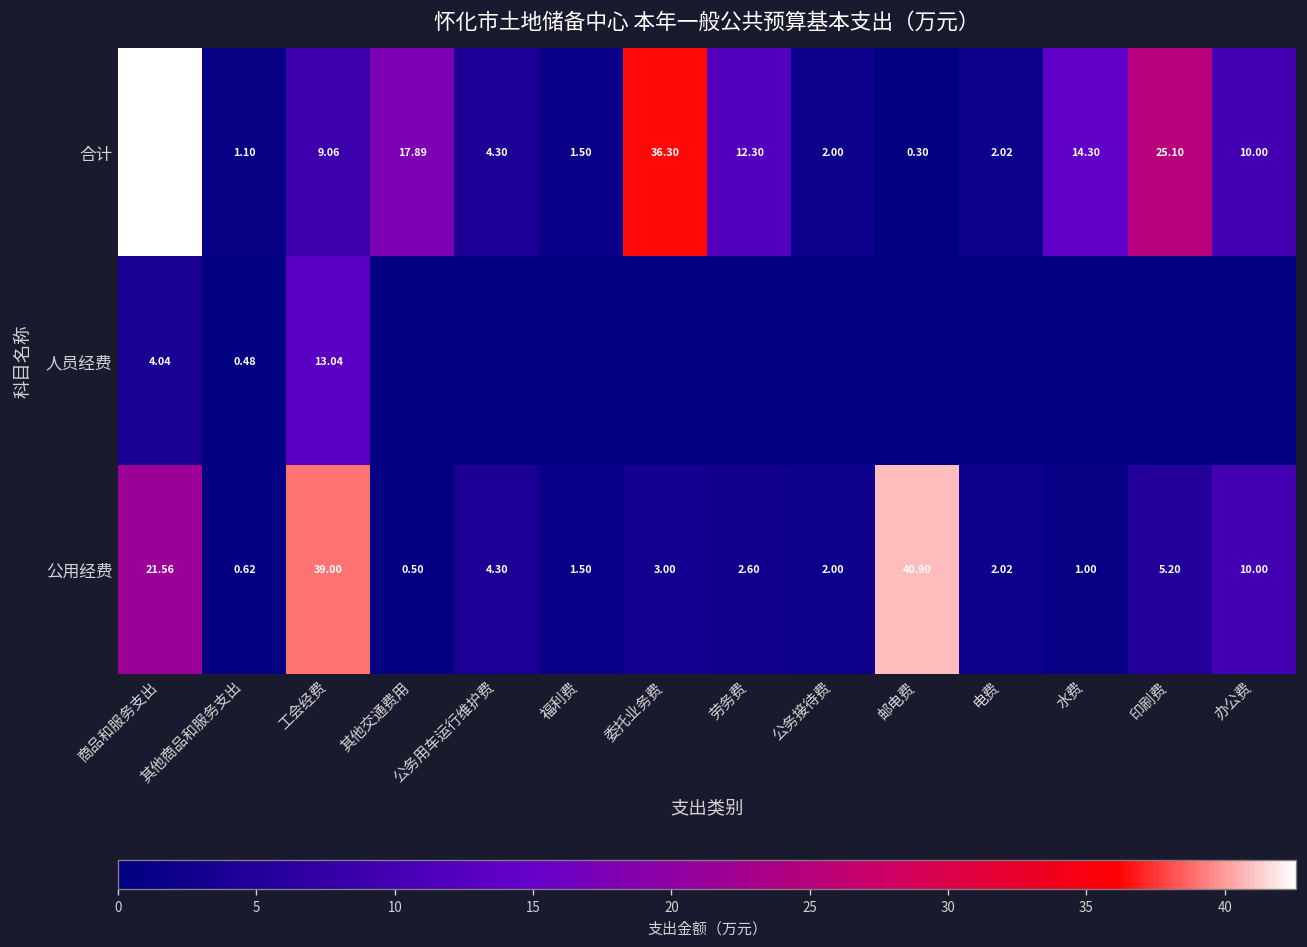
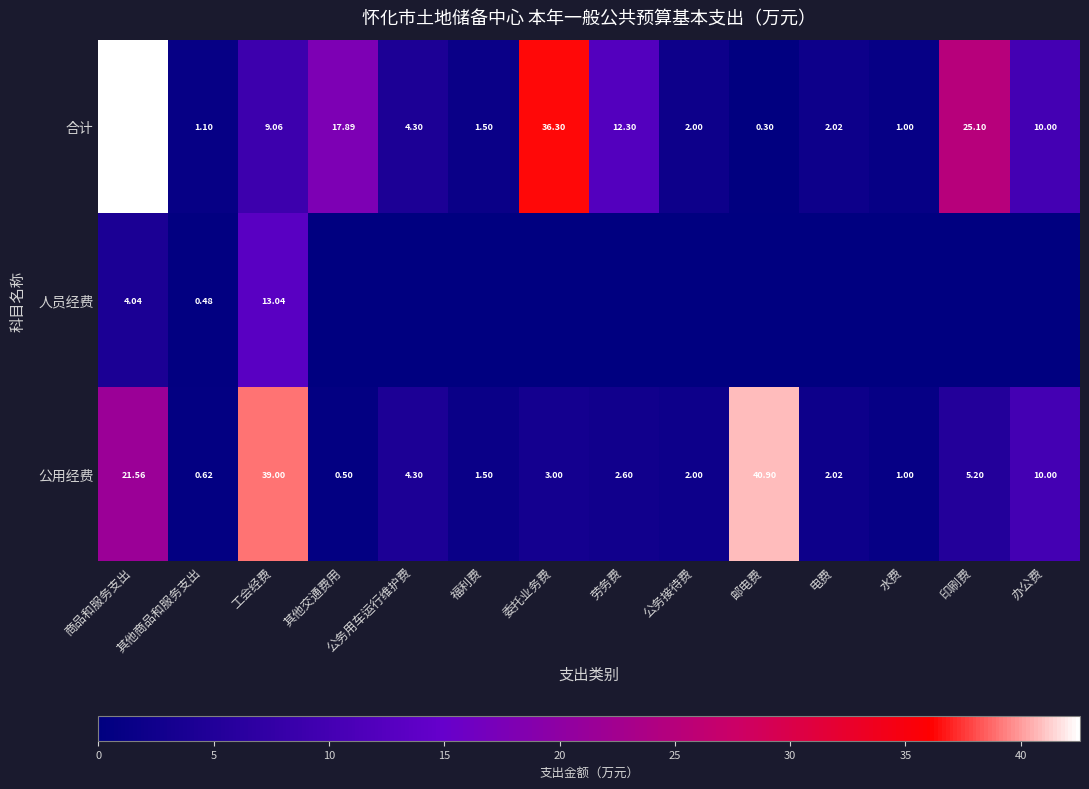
合计, 水费: 14.30 -> 1.00
